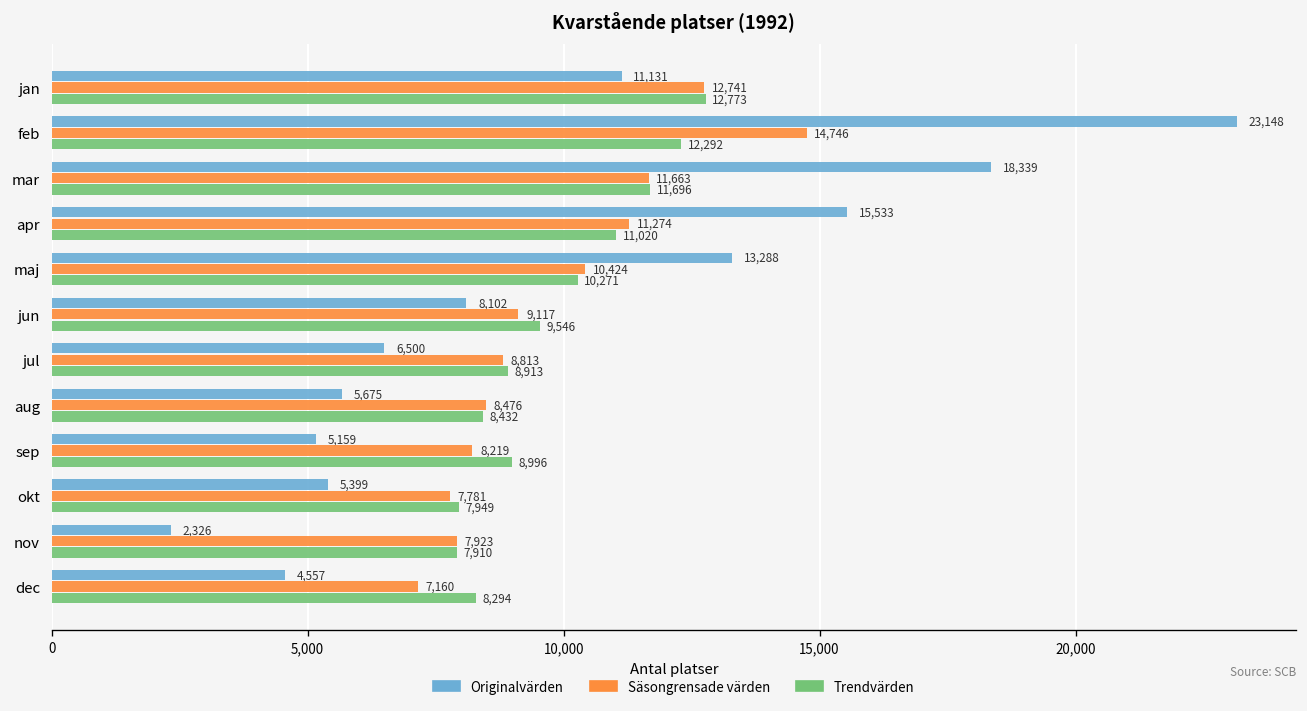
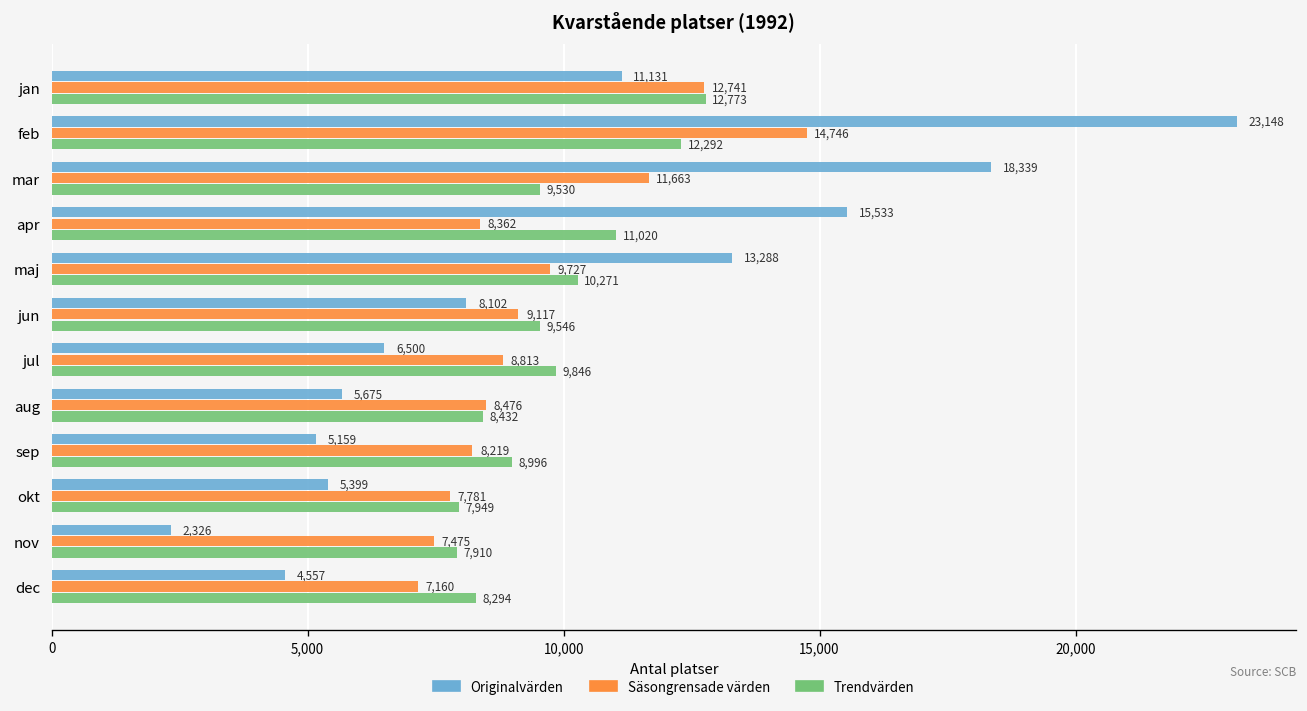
Trendvärden, mar: 11,696 -> 9,530
Säsongrensade värden, apr: 11,274 -> 8,362
Säsongrensade värden, maj: 10,424 -> 9,727
Trendvärden, jul: 8,913 -> 9,846
Säsongrensade värden, nov: 7,923 -> 7,475
